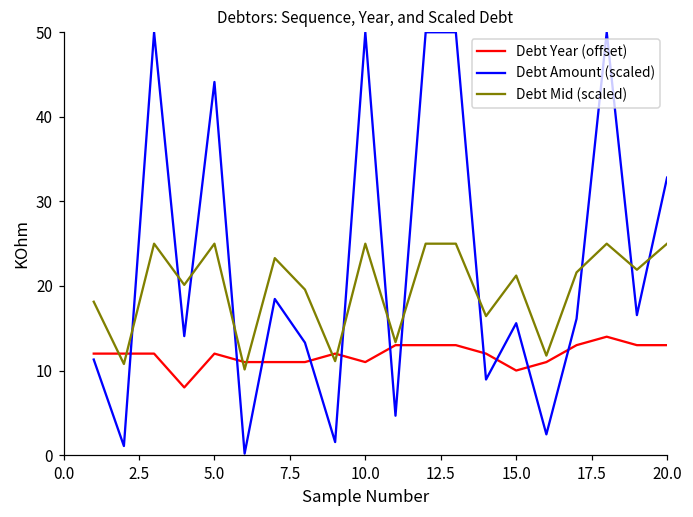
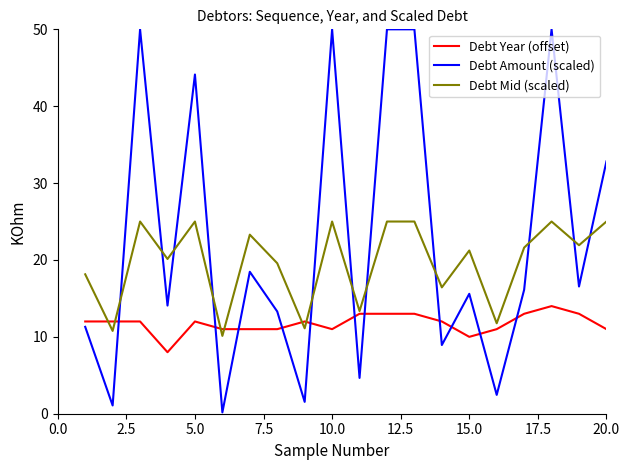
Debt Year (offset), 20.0: 13 -> 11
